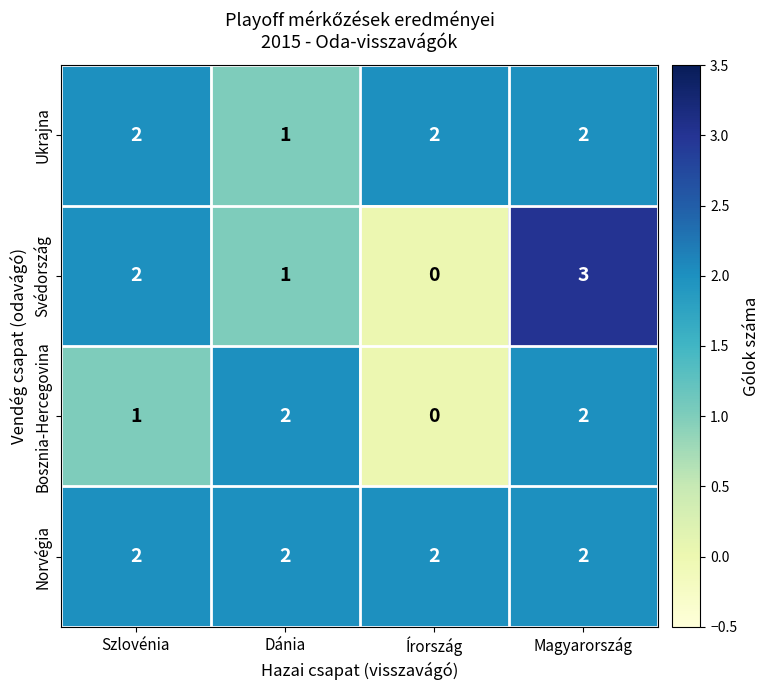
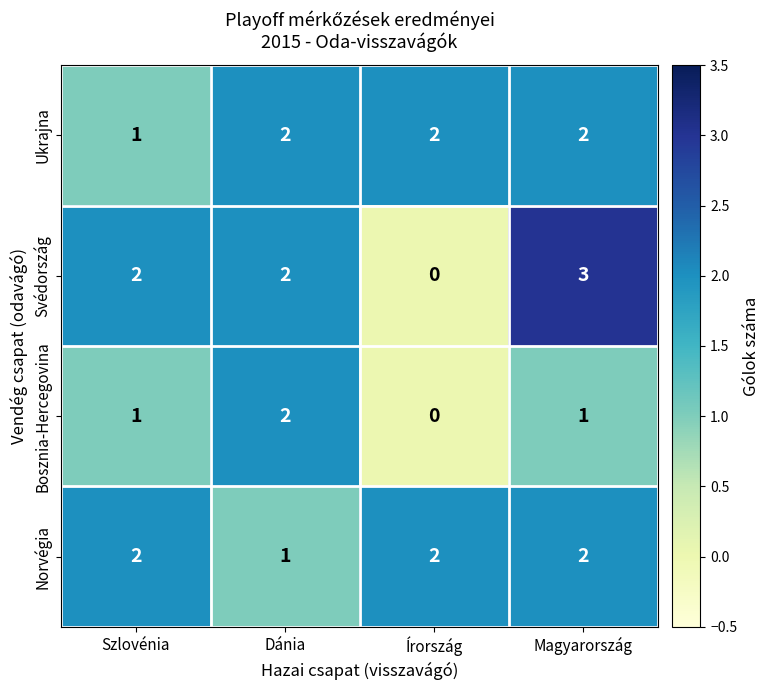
Ukrajna, Szlovénia: 2 -> 1
Ukrajna, Dánia: 1 -> 2
Svédország, Dánia: 1 -> 2
Bosznia-Hercegovina, Magyarország: 2 -> 1
Norvégia, Dánia: 2 -> 1
